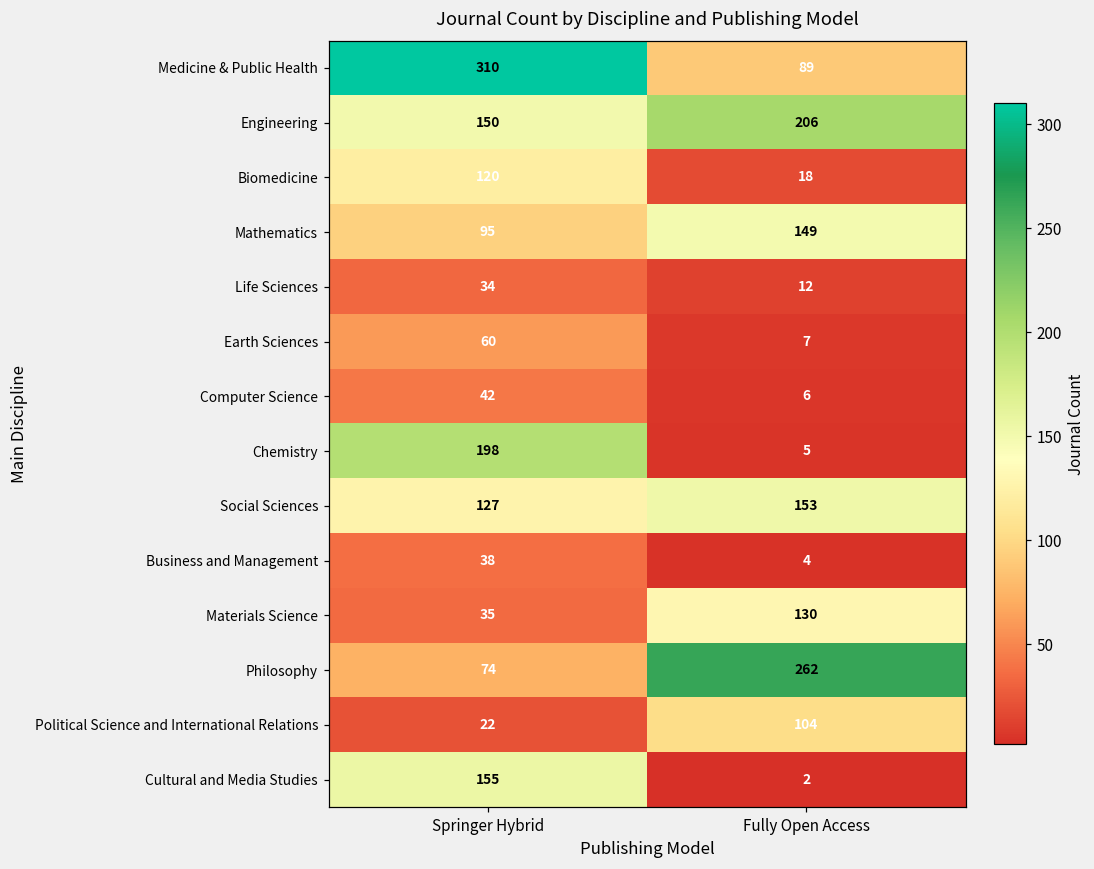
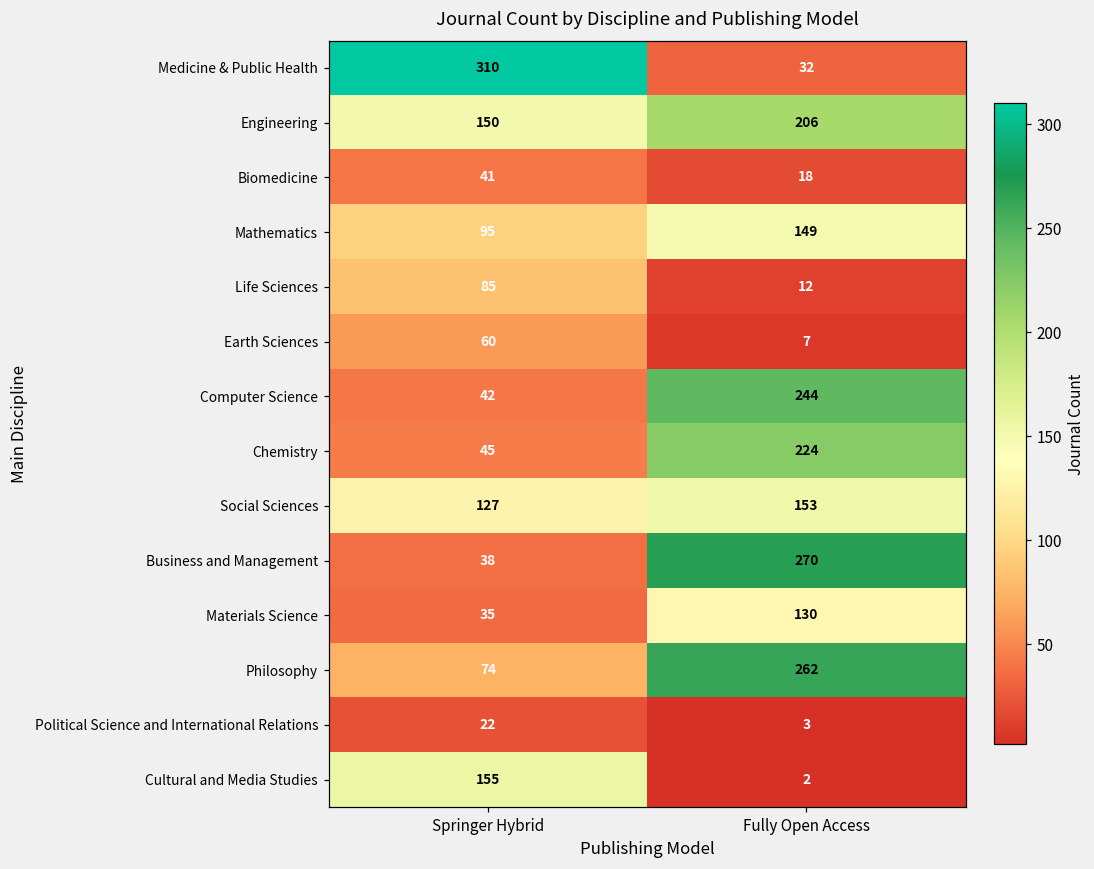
Medicine & Public Health, Fully Open Access: 89 -> 32
Biomedicine, Springer Hybrid: 120 -> 41
Life Sciences, Springer Hybrid: 34 -> 85
Computer Science, Fully Open Access: 6 -> 244
Chemistry, Springer Hybrid: 198 -> 45
Chemistry, Fully Open Access: 5 -> 224
Business and Management, Fully Open Access: 4 -> 270
Political Science and International Relations, Fully Open Access: 104 -> 3
